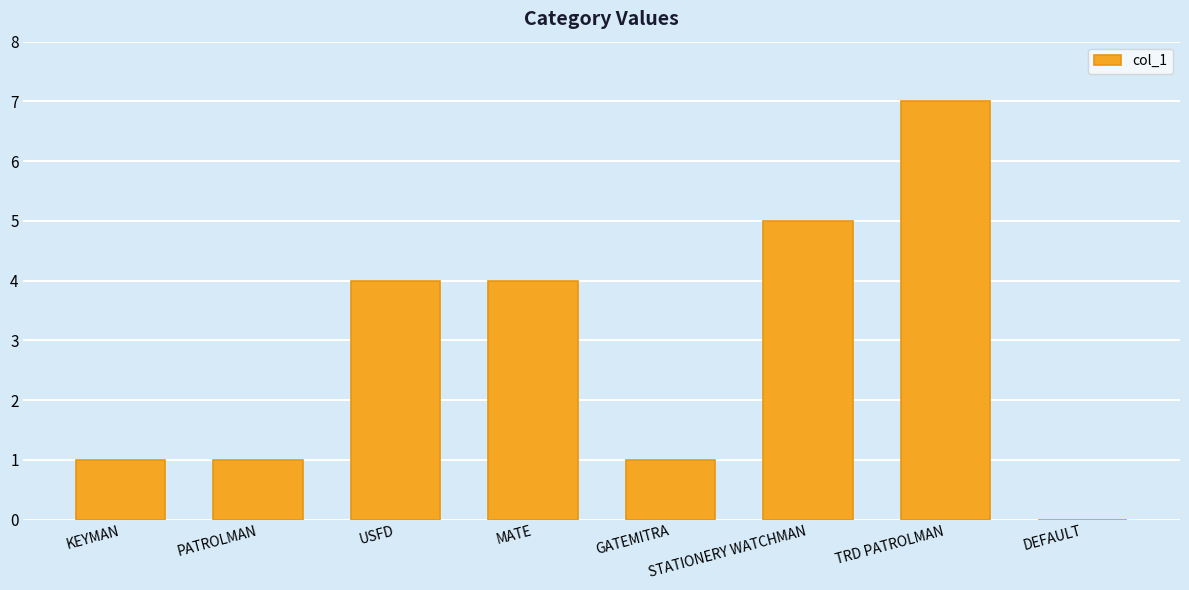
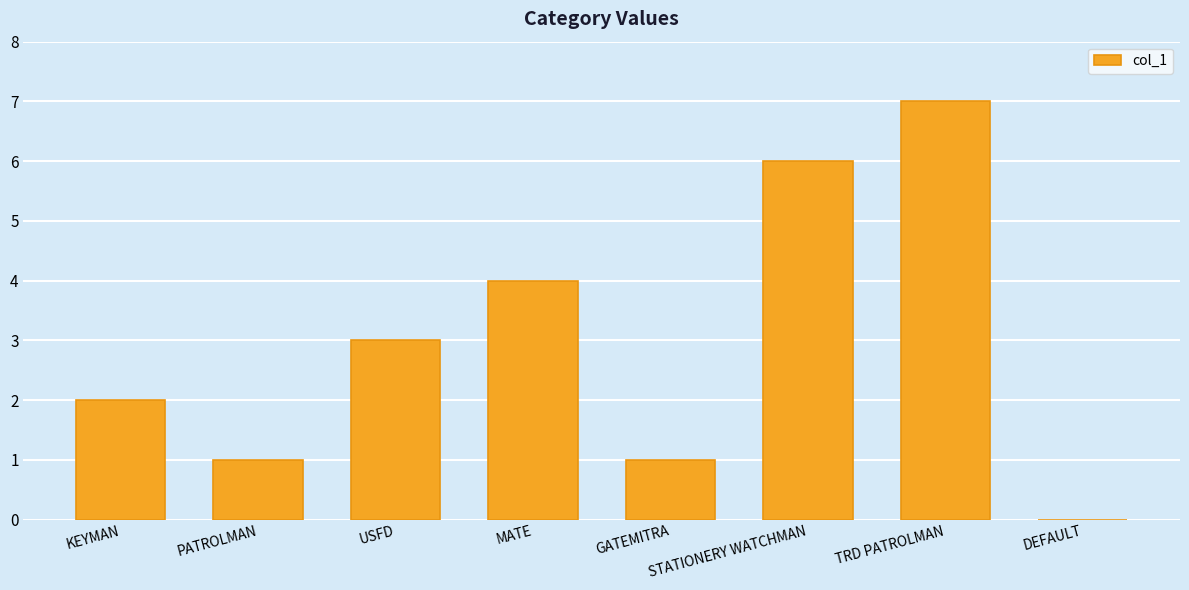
KEYMAN: 1 -> 2
USFD: 4 -> 3
STATIONERY WATCHMAN: 5 -> 6
